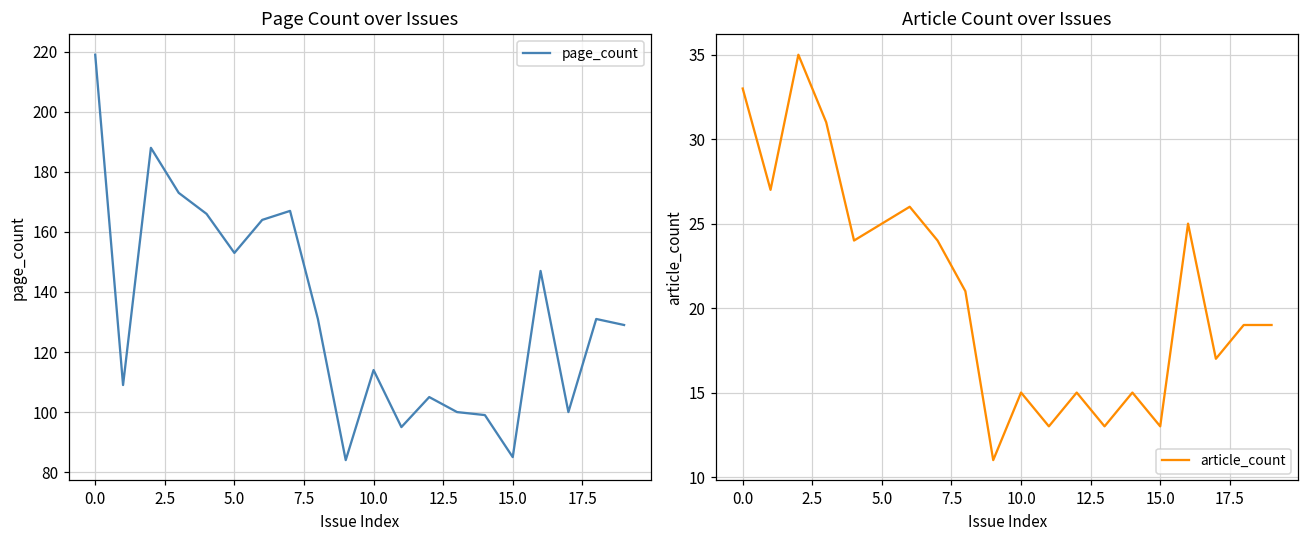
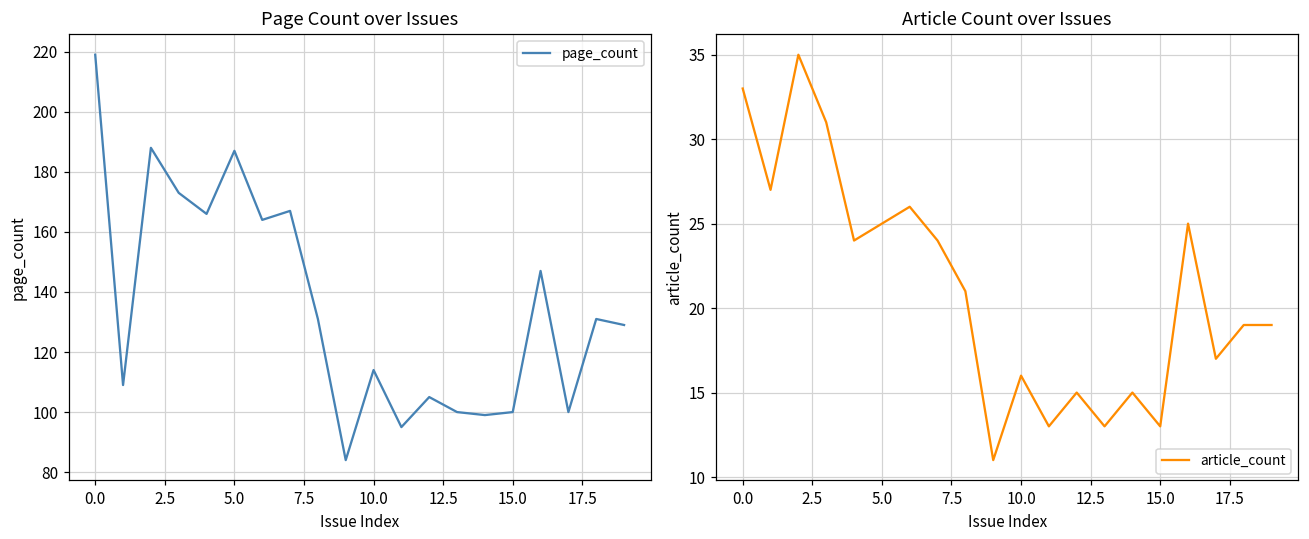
Page Count over Issues, 5.0: 153 -> 187
Page Count over Issues, 15.0: 85 -> 100
Article Count over Issues, 10.0: 15 -> 16
